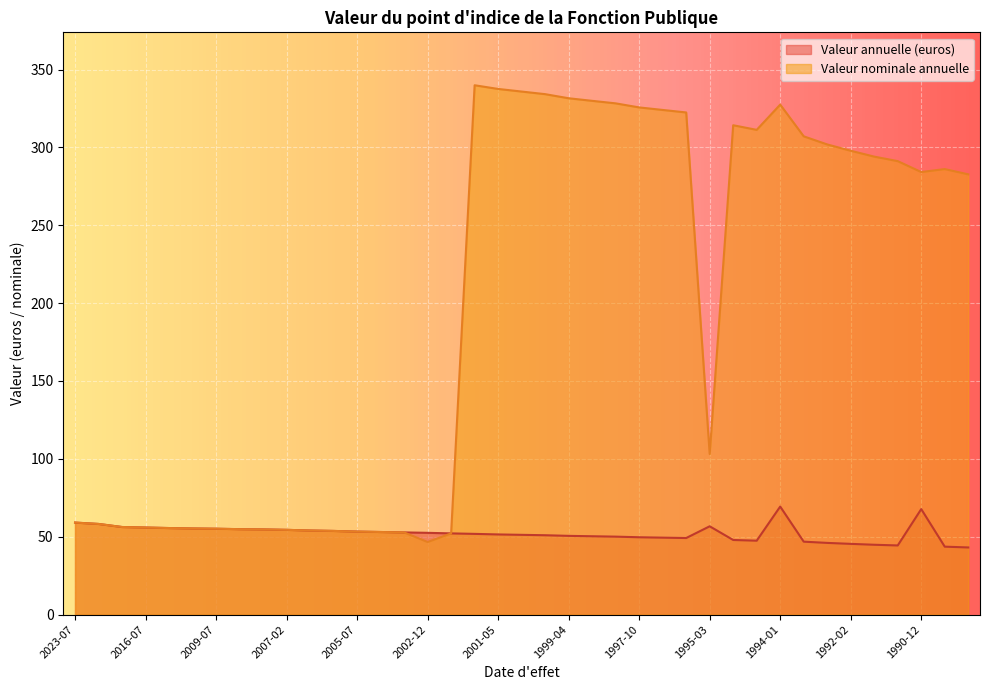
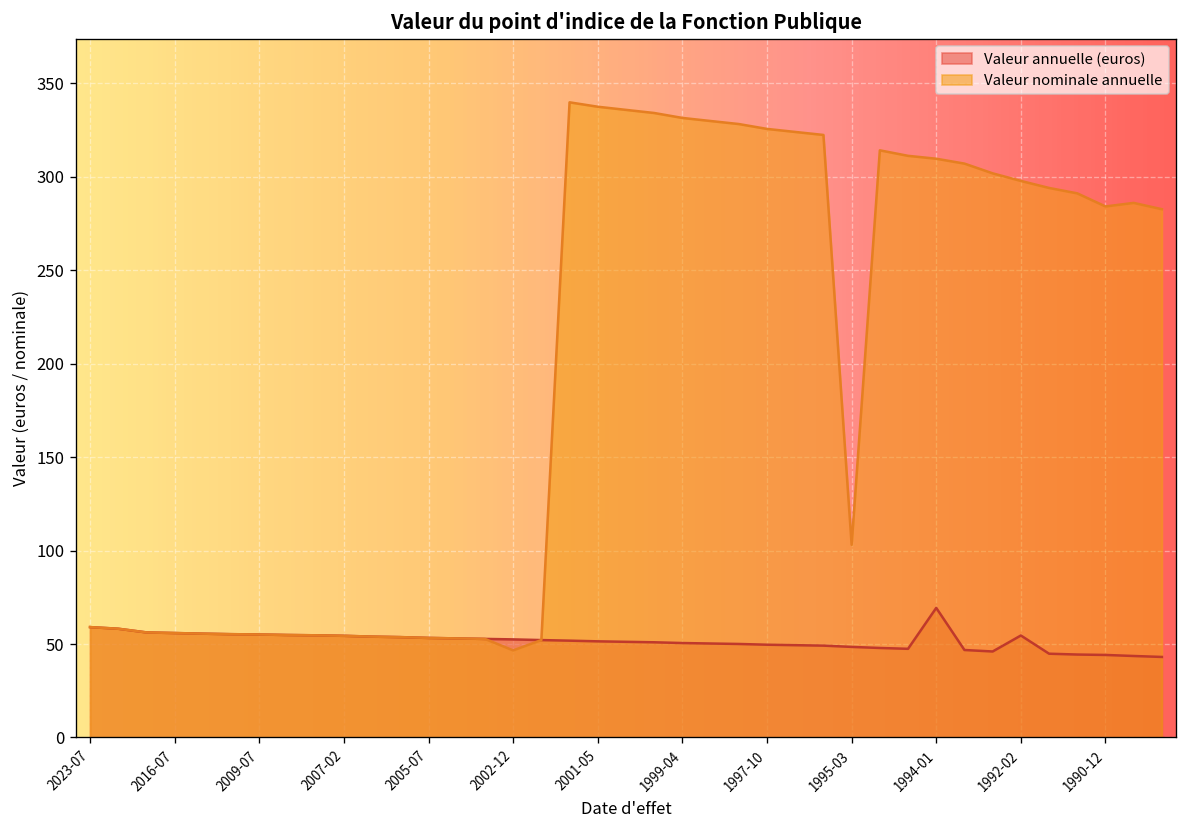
Valeur annuelle (euros), 1995-03: 57 -> 48
Valeur nominale annuelle, 1994-01: 327 -> 310
Valeur annuelle (euros), 1992-02: 45 -> 55
Valeur annuelle (euros), 1990-12: 68 -> 44
